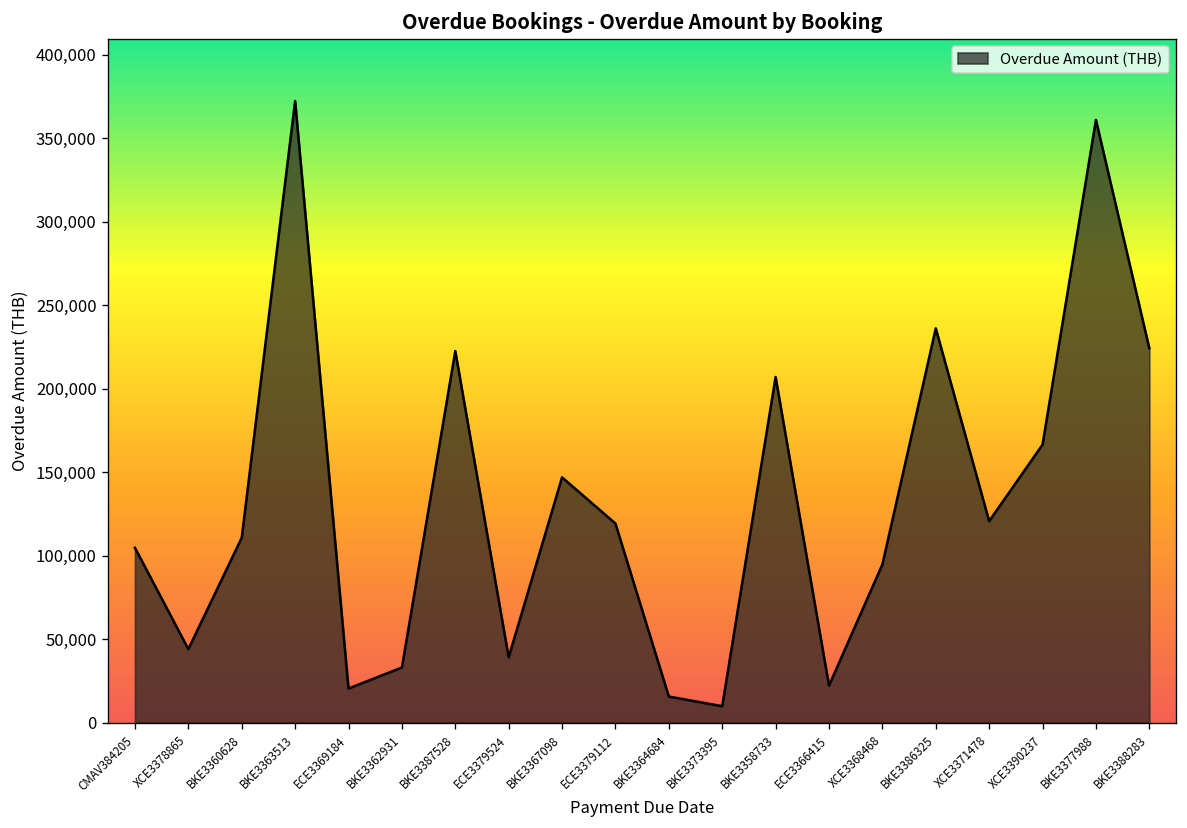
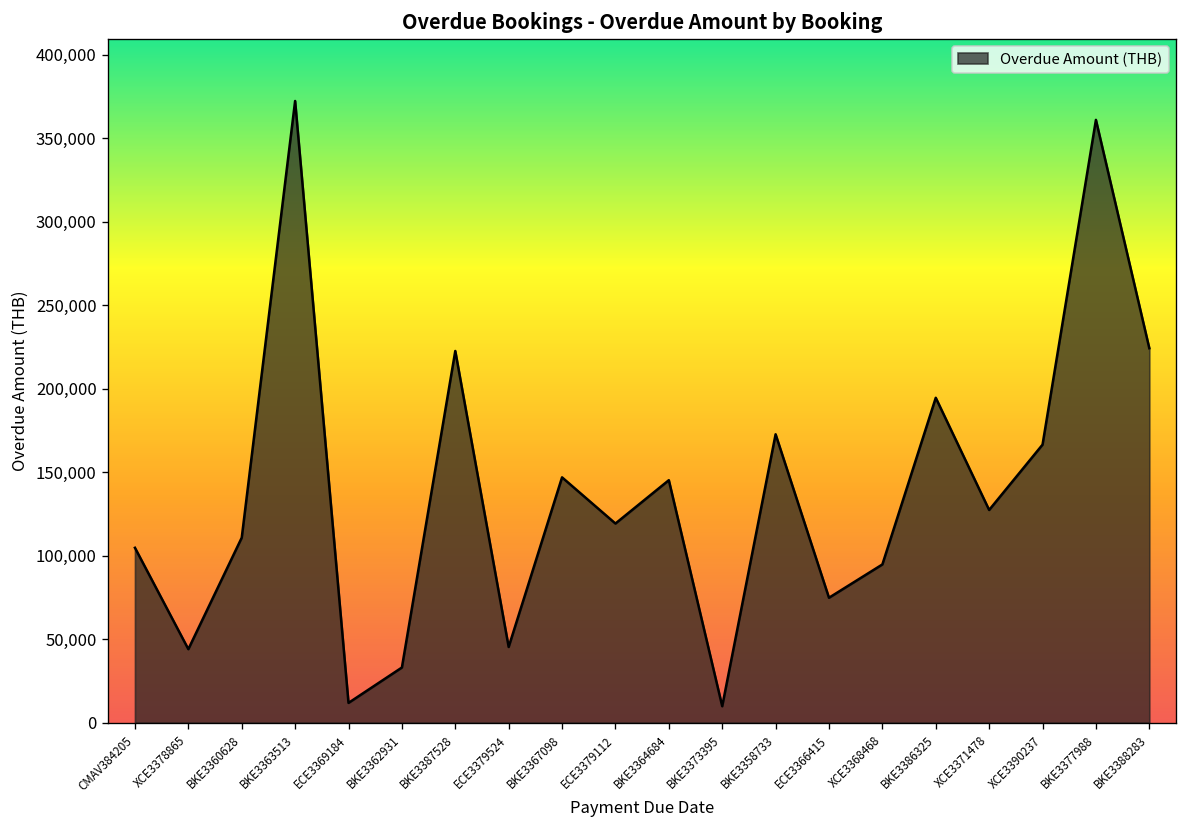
ECE3369184: 20,000 -> 12,000
ECE3379524: 39,000 -> 45,000
BKE3364684: 16,000 -> 145,000
BKE3358733: 207,000 -> 173,000
ECE3366415: 22,000 -> 75,000
BKE3386325: 236,000 -> 195,000
XCE3371478: 121,000 -> 127,000
